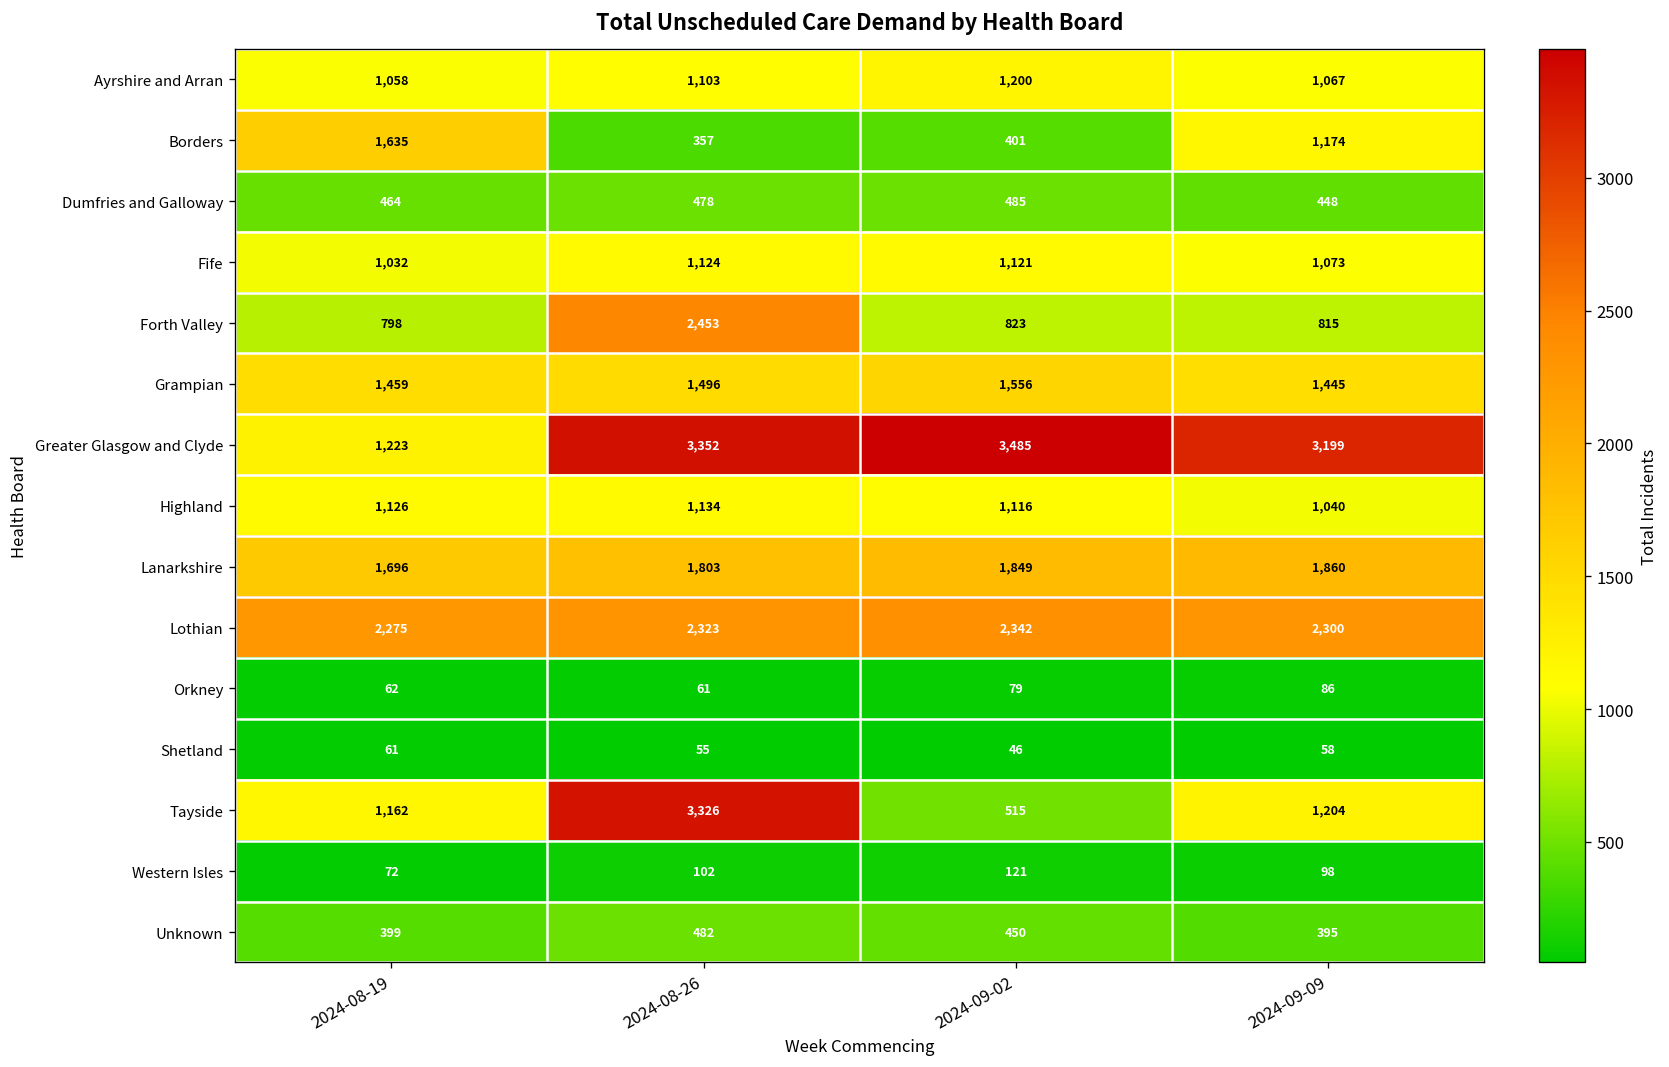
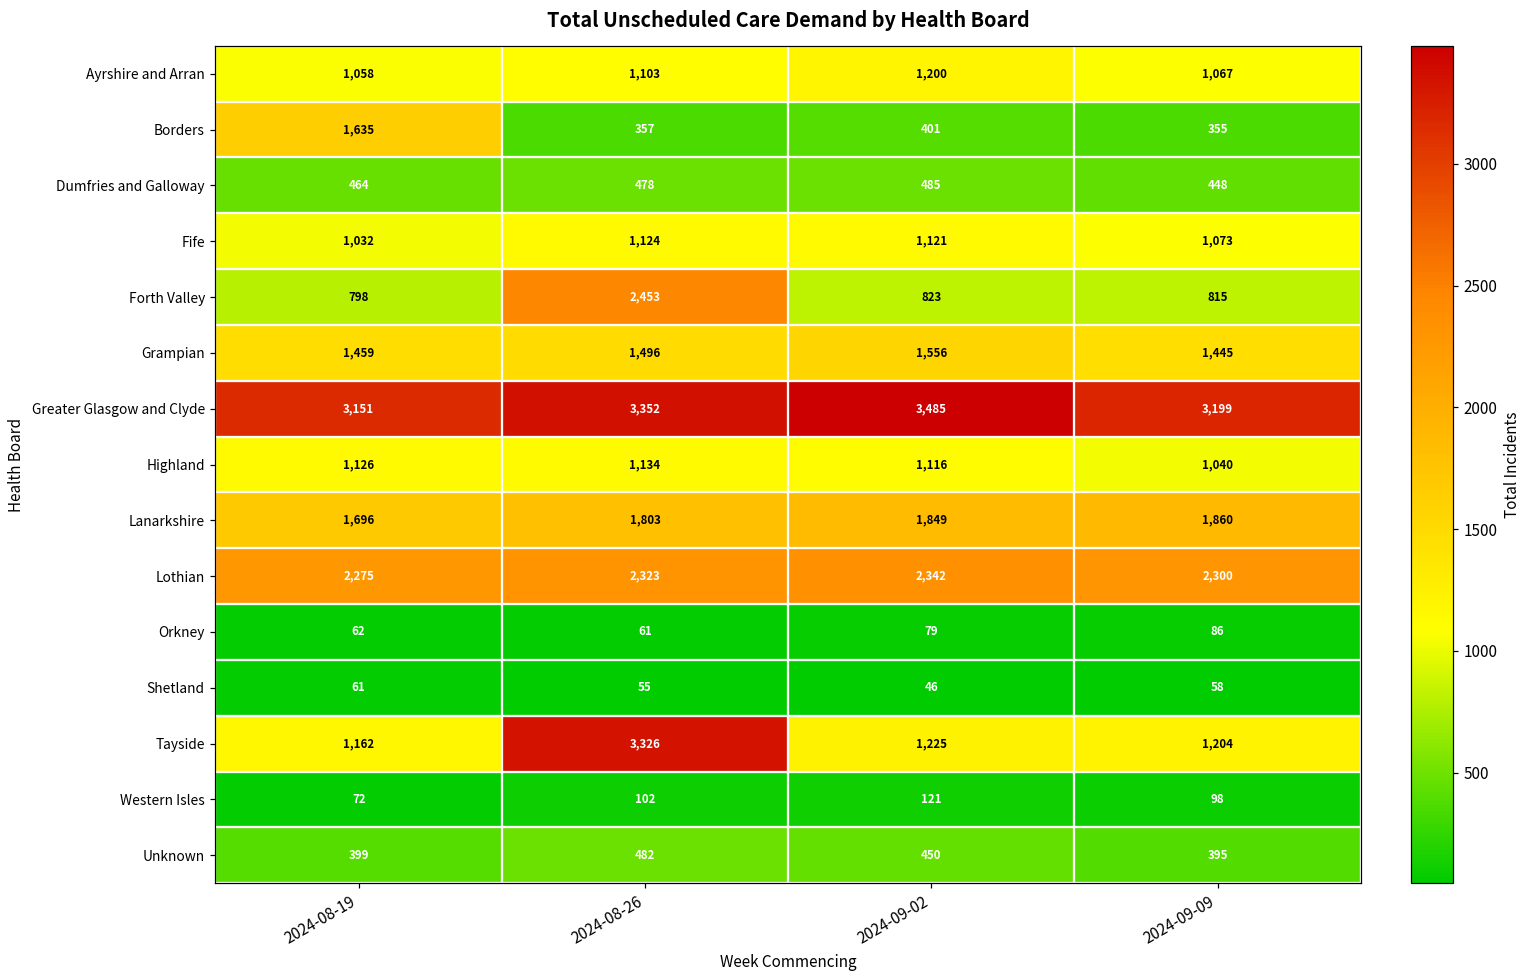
Borders, 2024-09-09: 1,174 -> 355
Greater Glasgow and Clyde, 2024-08-19: 1,223 -> 3,151
Tayside, 2024-09-02: 515 -> 1,225
